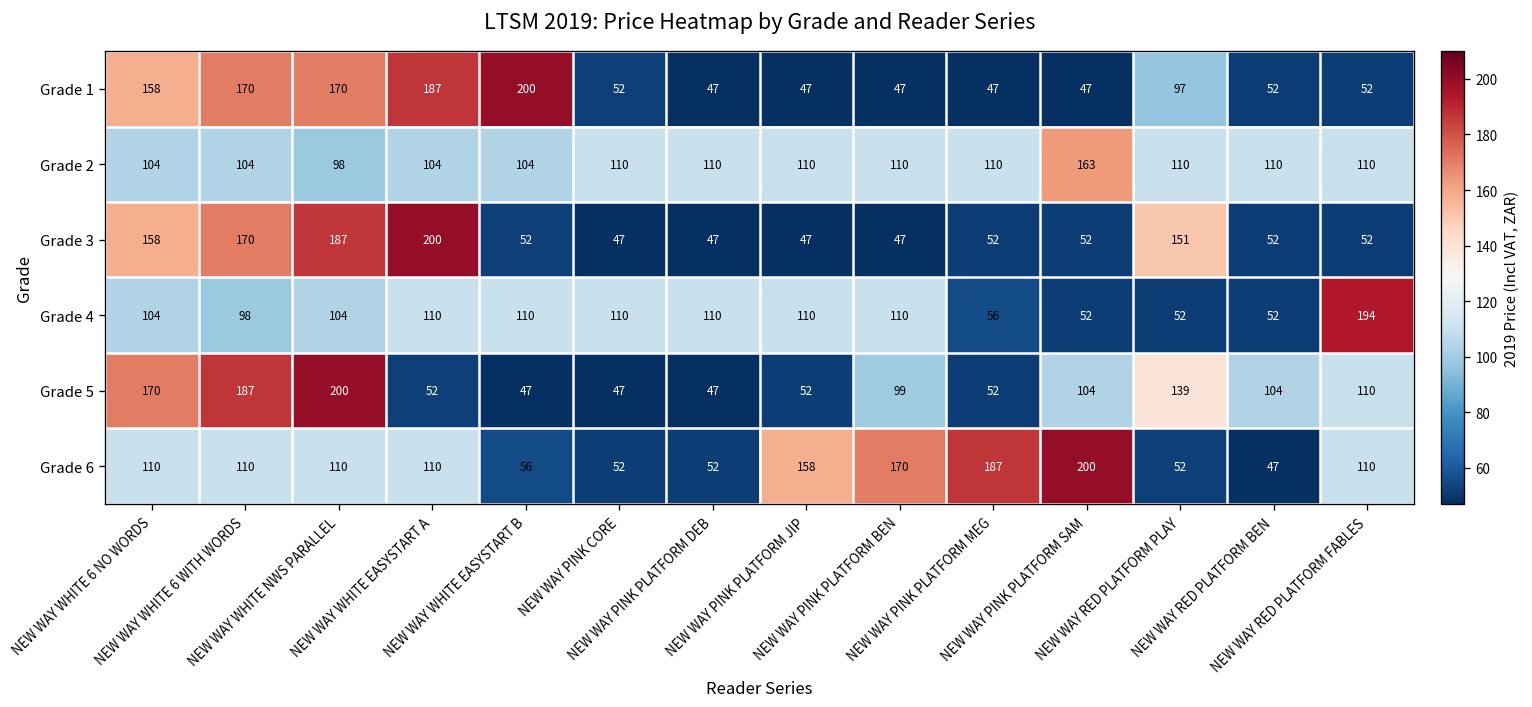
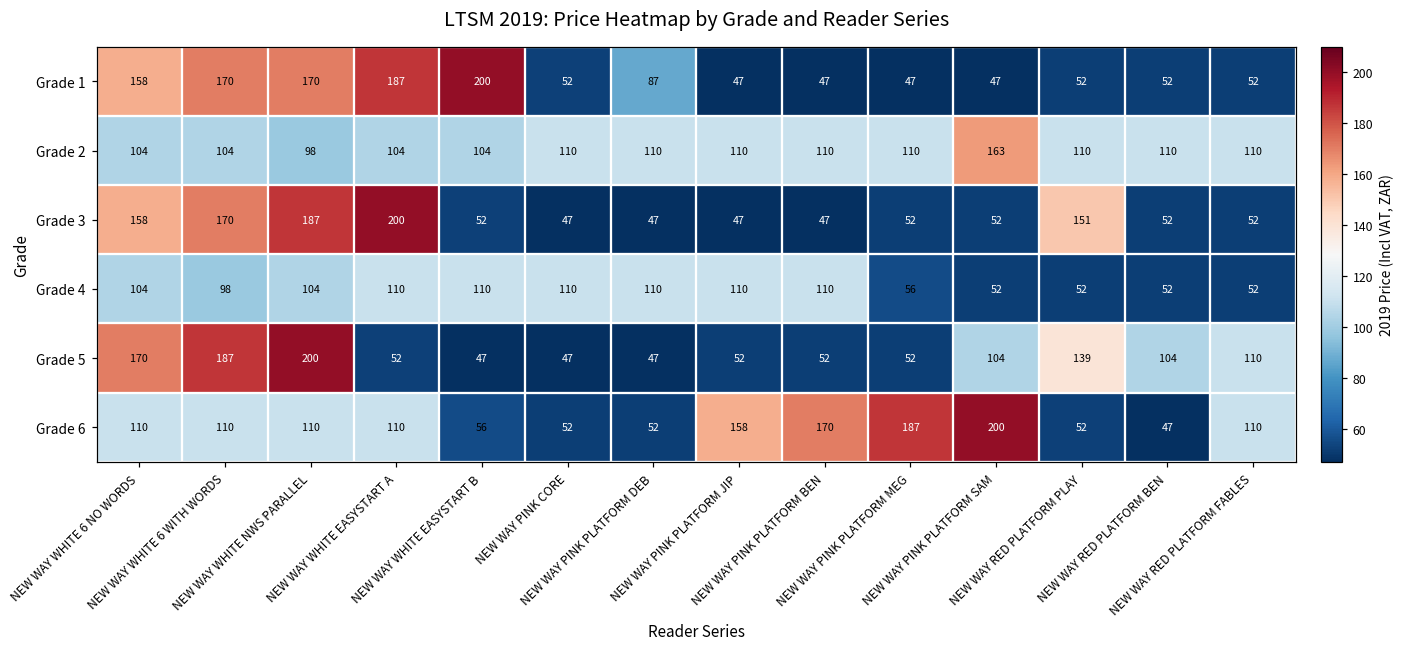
Grade 1, NEW WAY PINK PLATFORM DEB: 47 -> 87
Grade 1, NEW WAY RED PLATFORM PLAY: 97 -> 52
Grade 4, NEW WAY RED PLATFORM FABLES: 194 -> 52
Grade 5, NEW WAY PINK PLATFORM BEN: 99 -> 52
